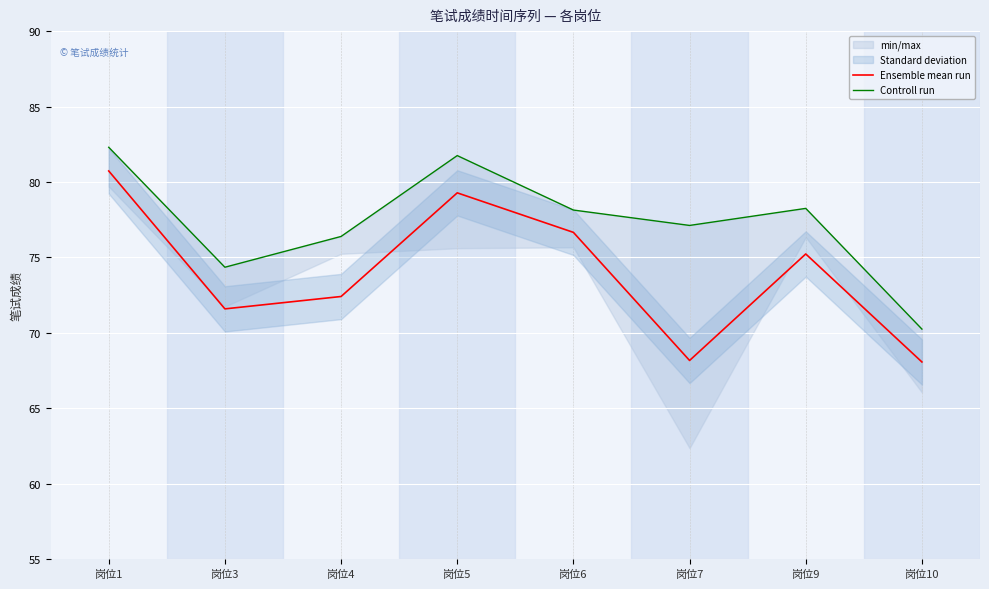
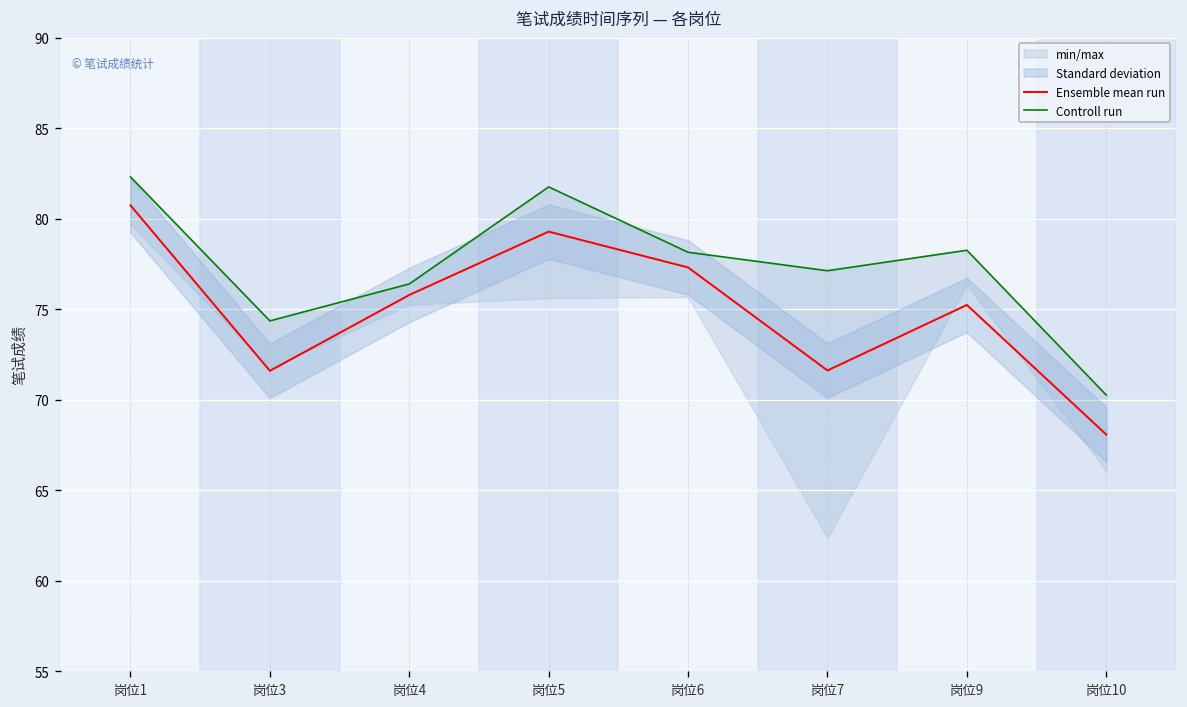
Ensemble mean run, 岗位4: 72.4 -> 75.8
Ensemble mean run, 岗位6: 76.7 -> 77.3
Ensemble mean run, 岗位7: 68.2 -> 71.6
